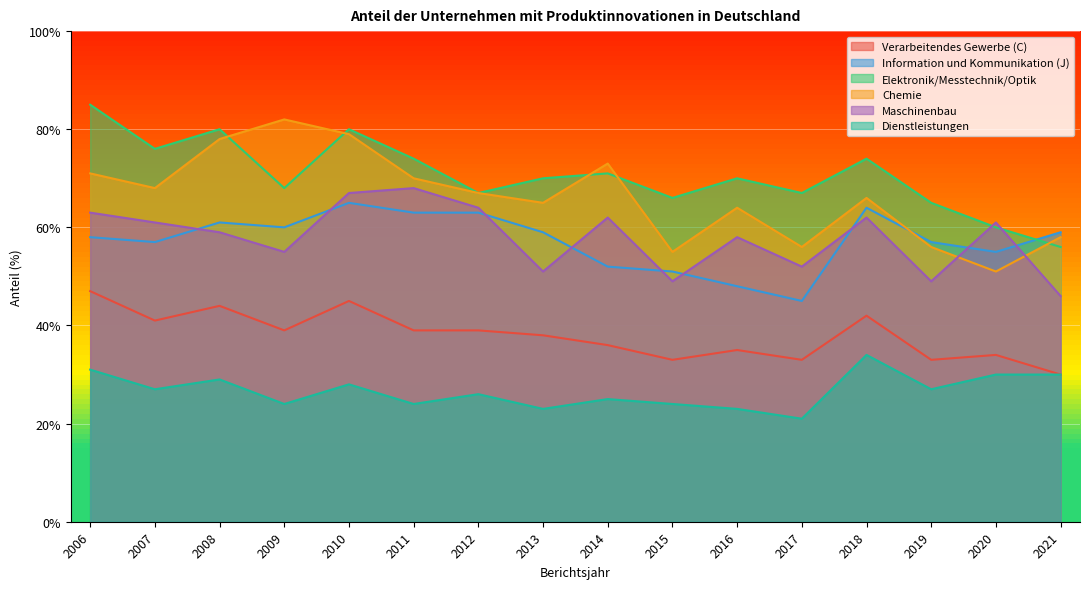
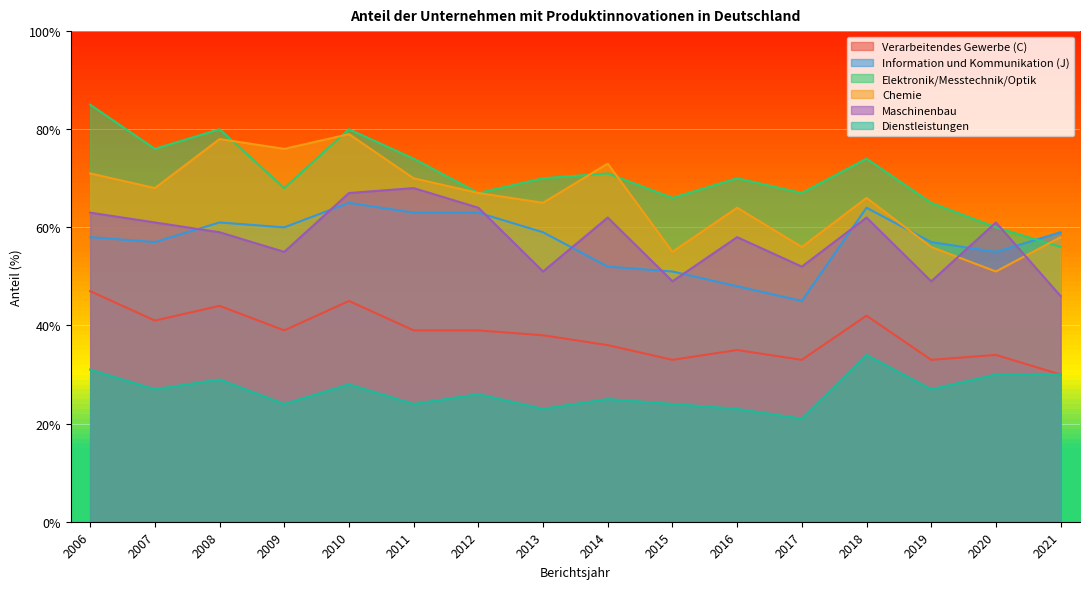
Chemie, 2009: 82% -> 76%
